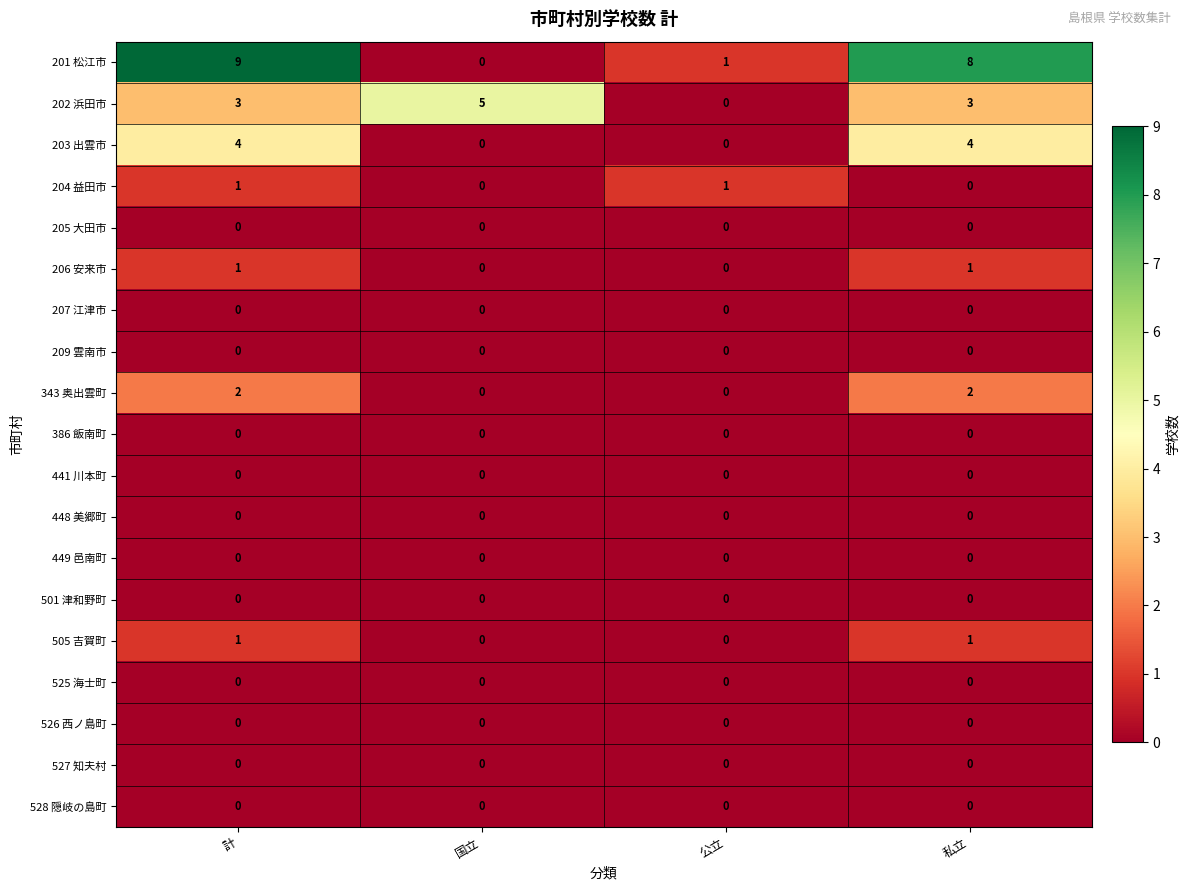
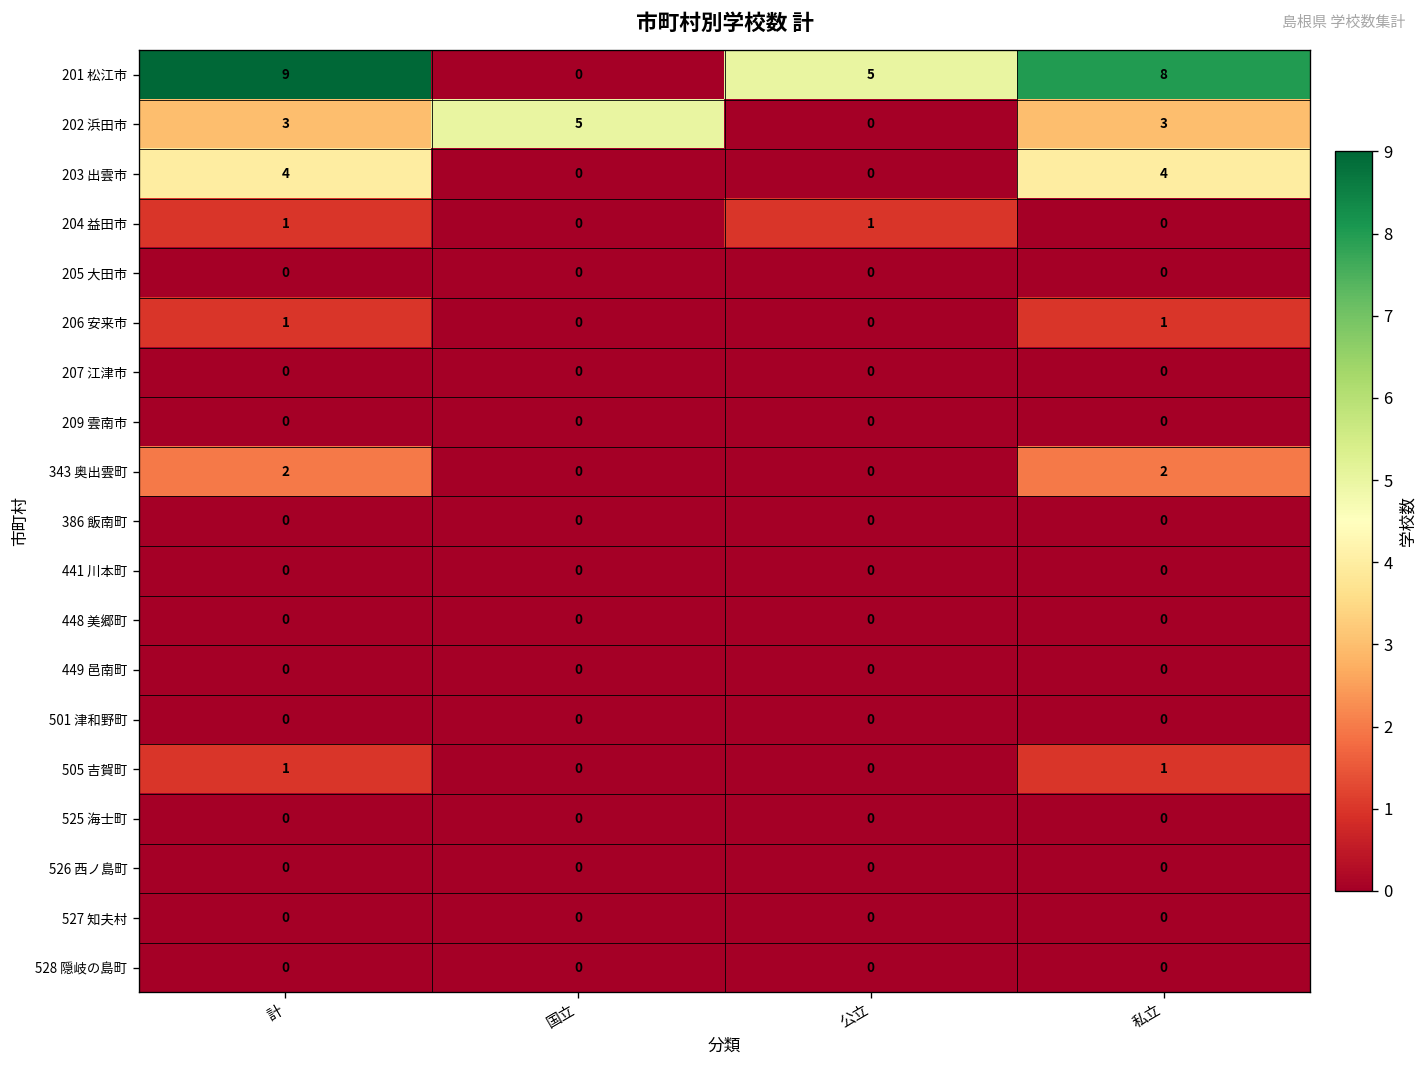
201 松江市, 公立: 1 -> 5
